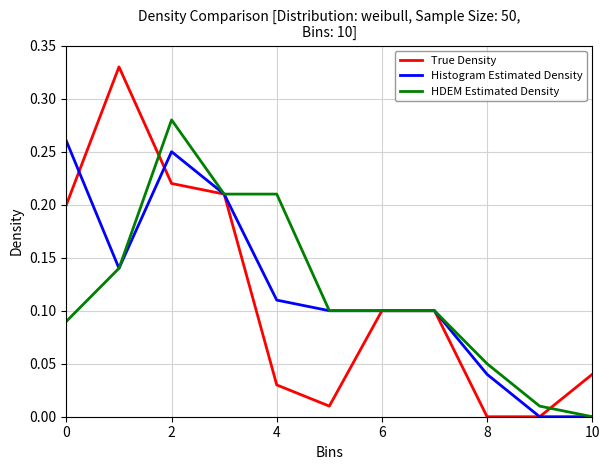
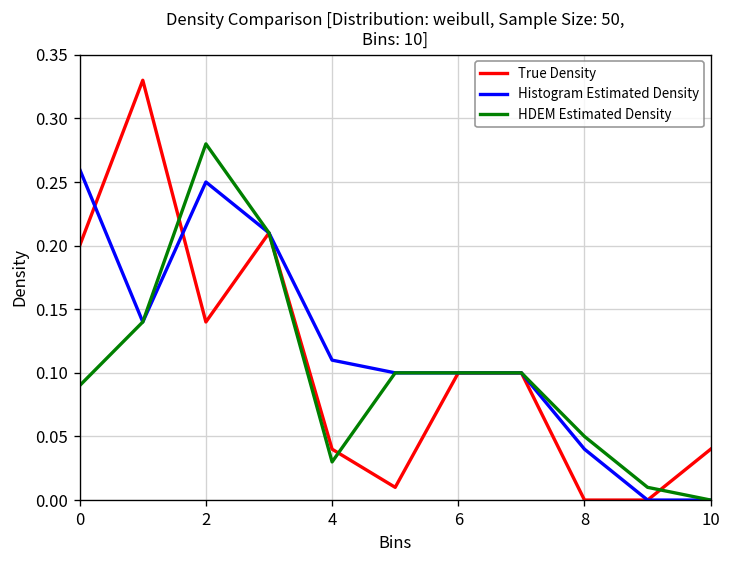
True Density, 2: 0.22 -> 0.14
True Density, 4: 0.03 -> 0.04
HDEM Estimated Density, 4: 0.21 -> 0.03
